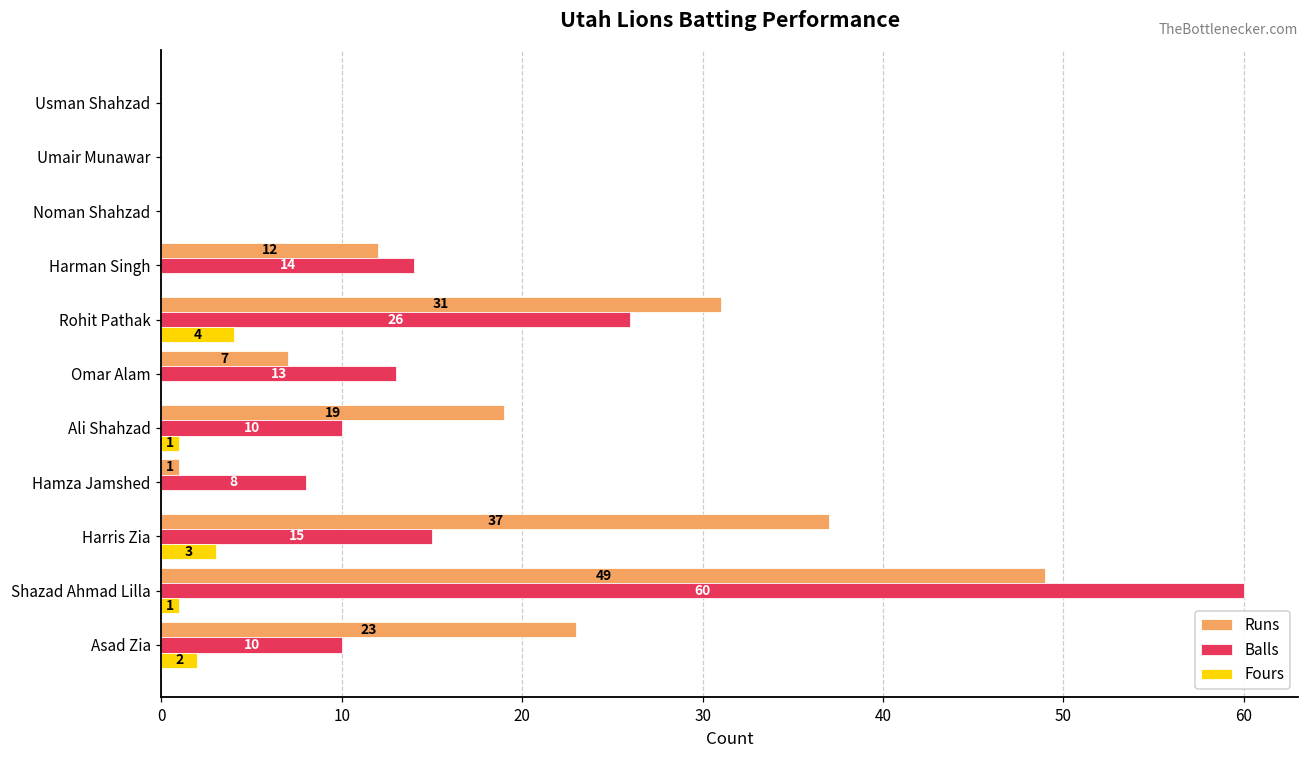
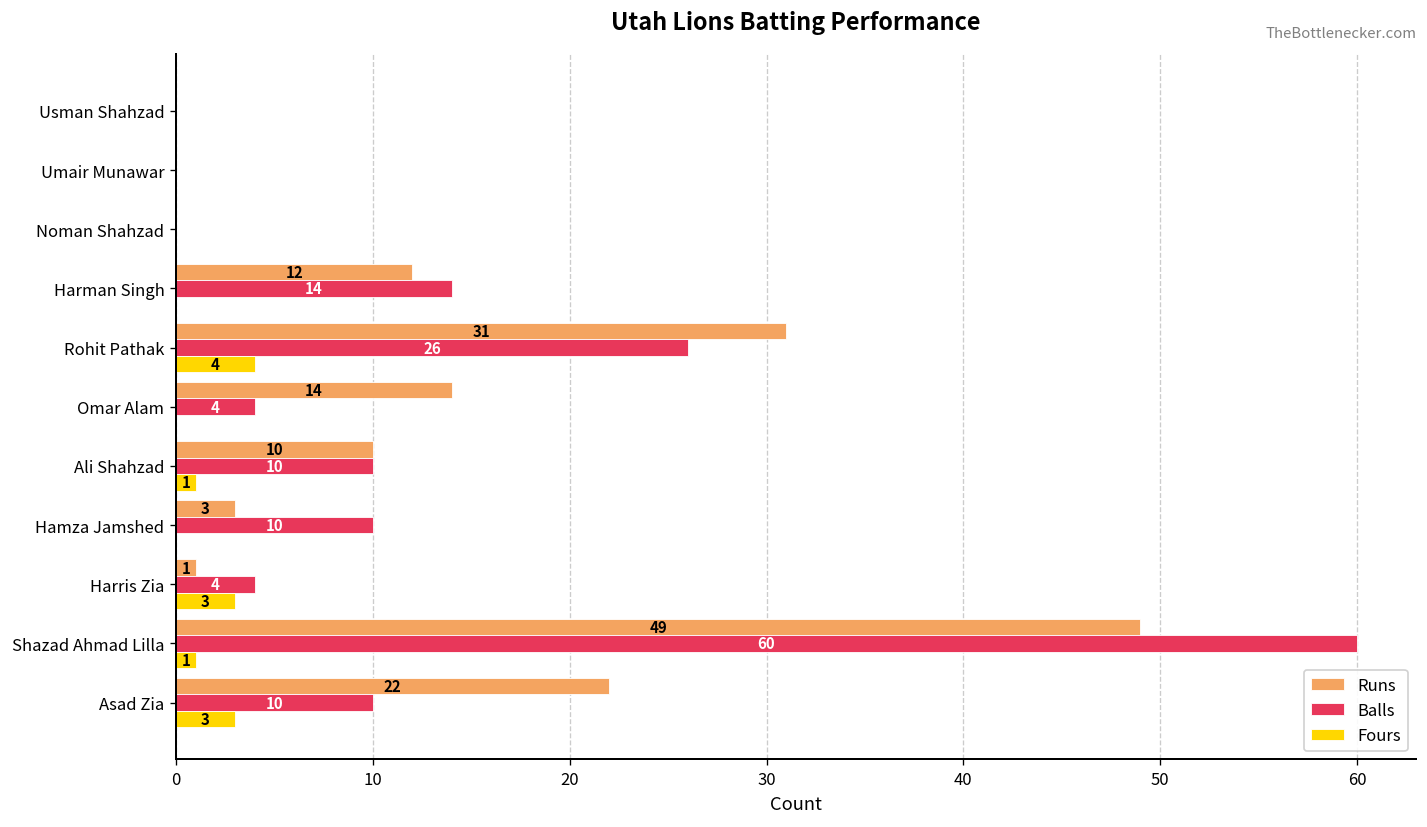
Runs, Omar Alam: 7 -> 14
Balls, Omar Alam: 13 -> 4
Runs, Ali Shahzad: 19 -> 10
Runs, Hamza Jamshed: 1 -> 3
Balls, Hamza Jamshed: 8 -> 10
Runs, Harris Zia: 37 -> 1
Balls, Harris Zia: 15 -> 4
Runs, Asad Zia: 23 -> 22
Fours, Asad Zia: 2 -> 3
